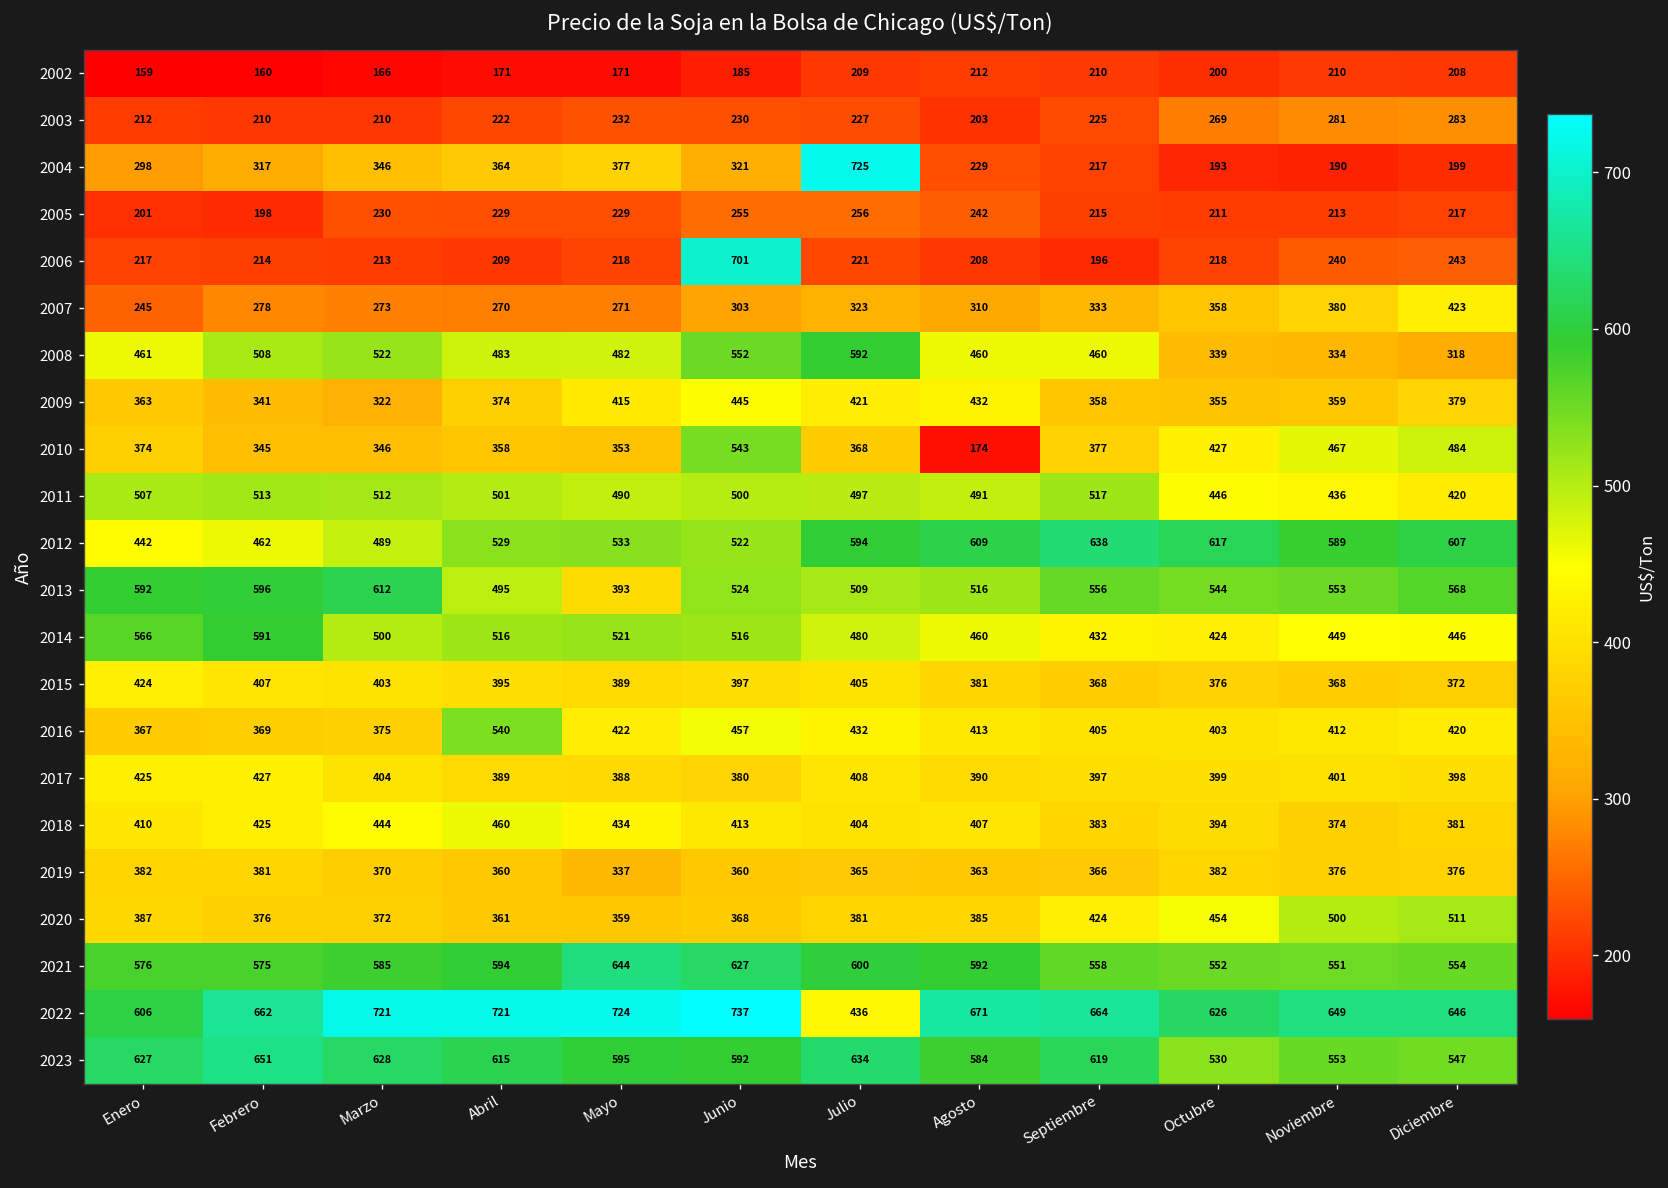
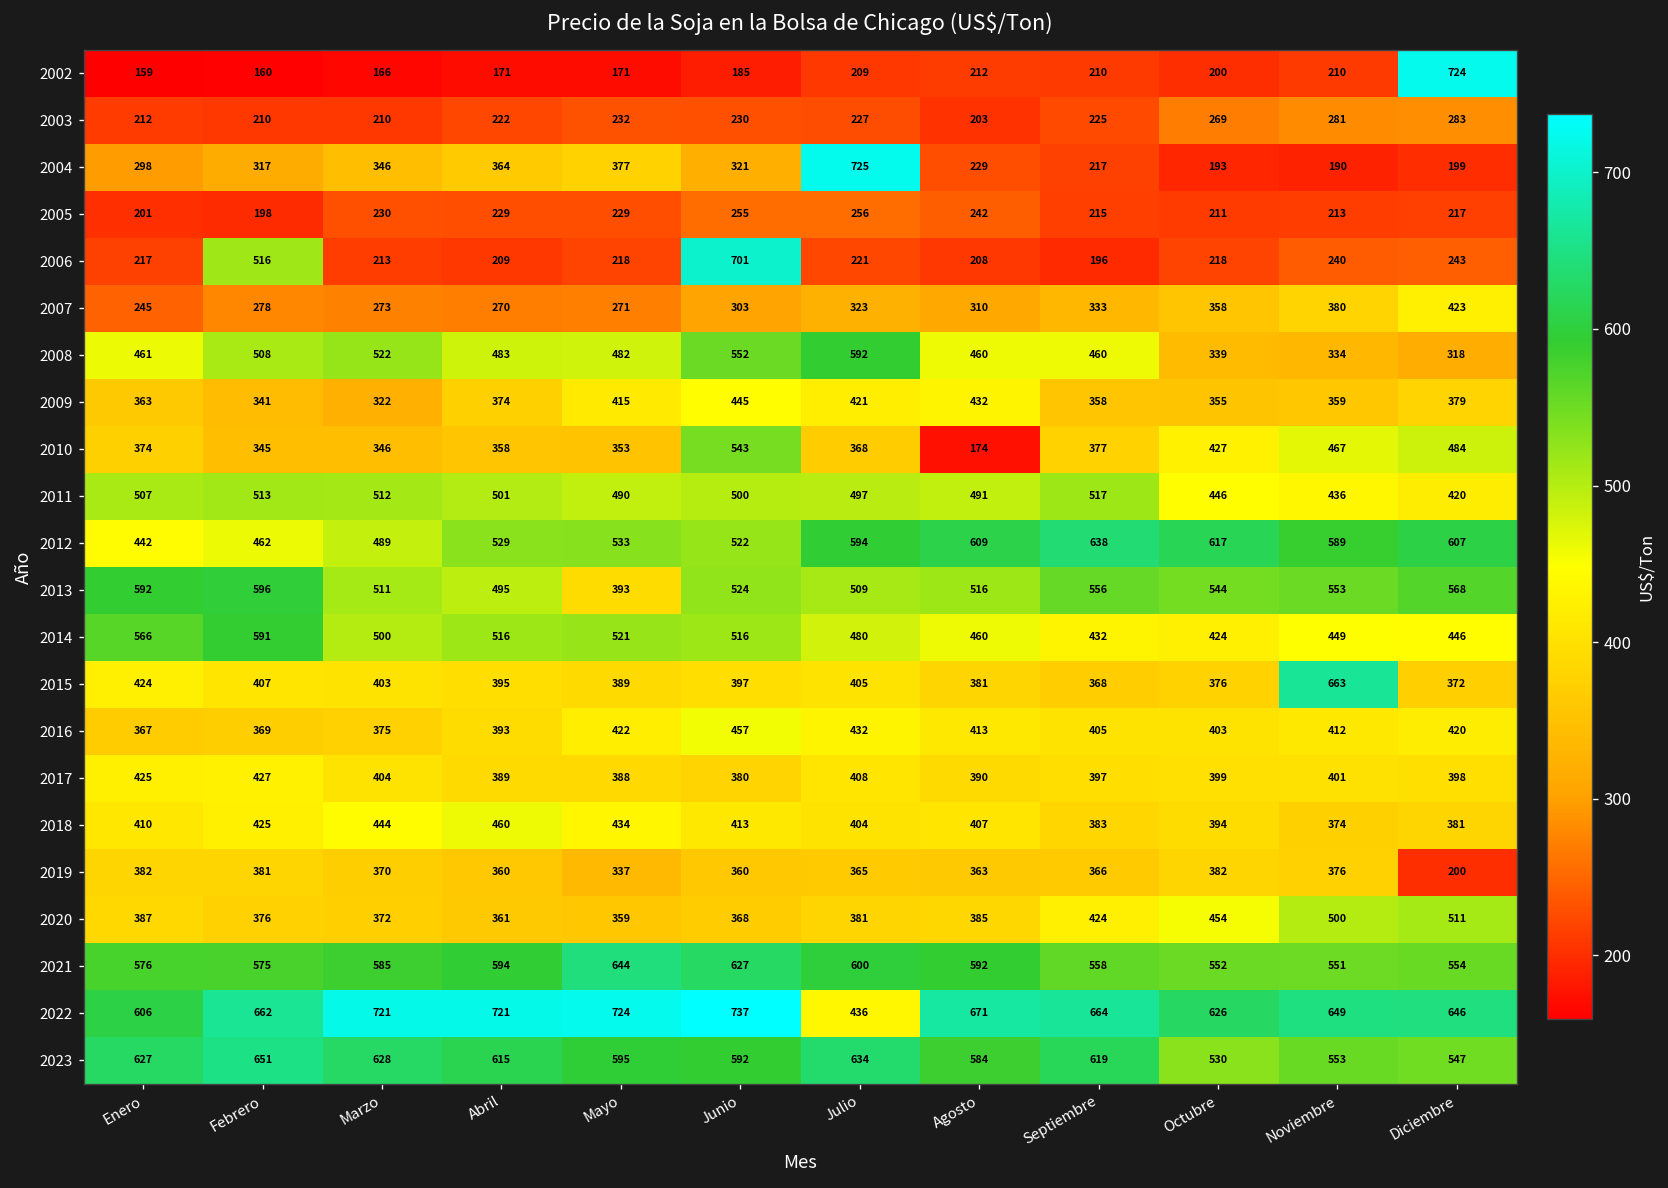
2002, Diciembre: 208 -> 724
2006, Febrero: 214 -> 516
2013, Marzo: 612 -> 511
2015, Noviembre: 368 -> 663
2016, Abril: 540 -> 393
2019, Diciembre: 376 -> 200
